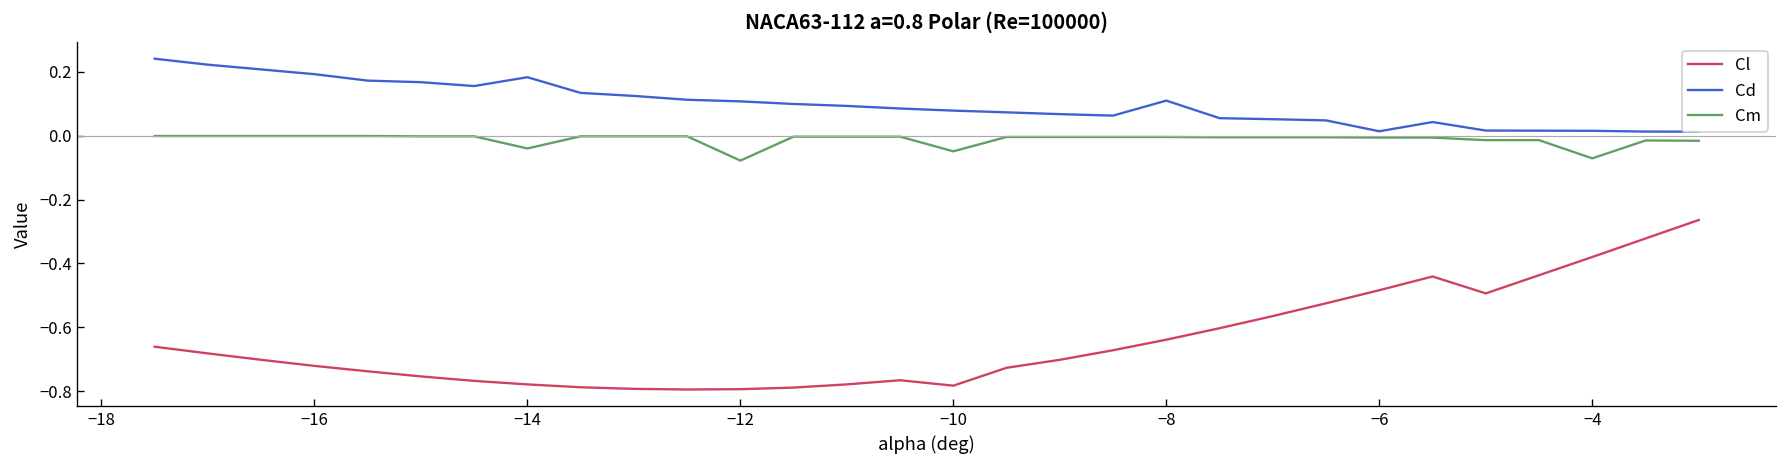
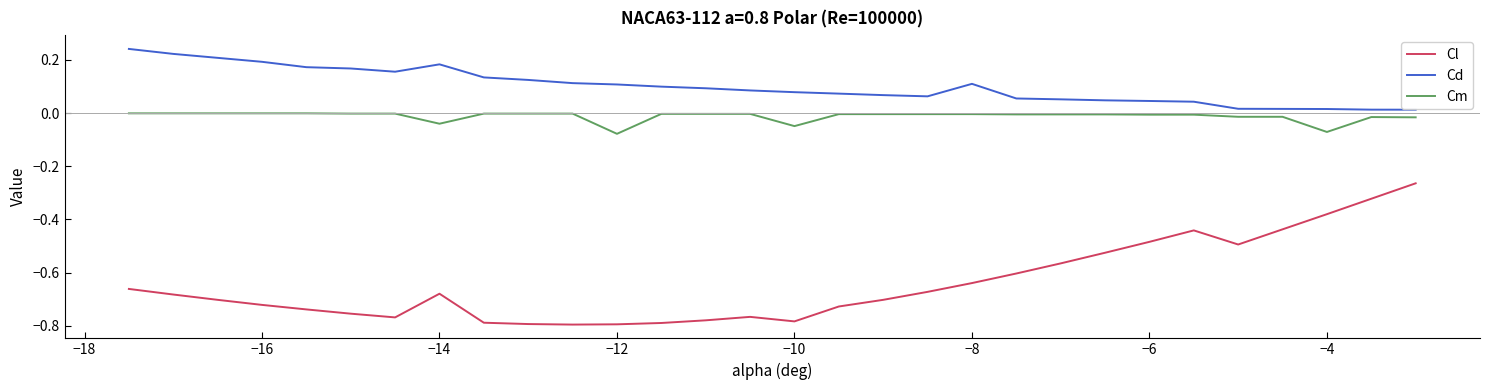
Cl, −14: -0.78 -> -0.68
Cd, −6: 0.01 -> 0.05
